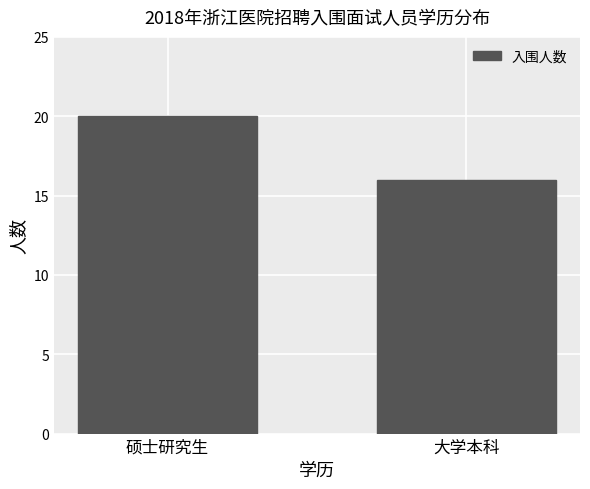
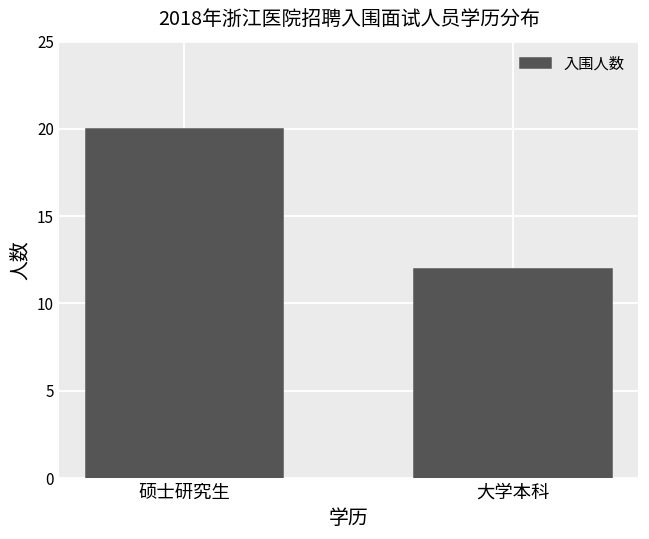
大学本科: 16 -> 12
